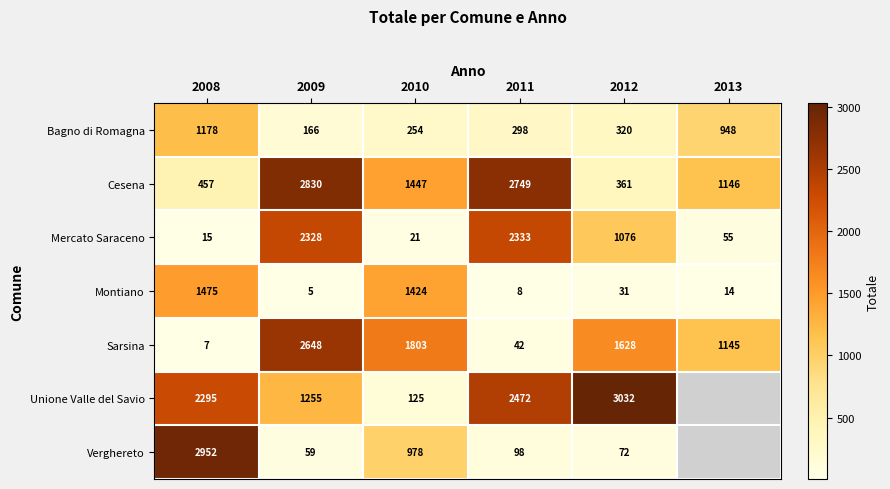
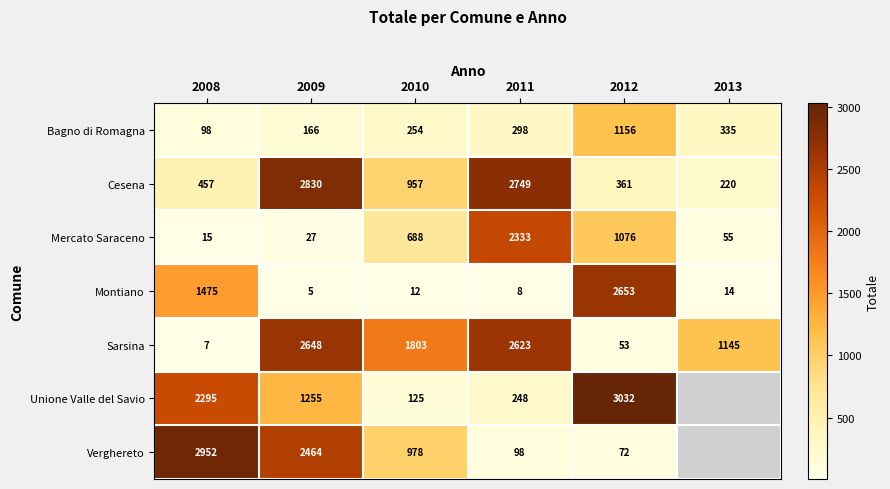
Bagno di Romagna, 2008: 1178 -> 98
Bagno di Romagna, 2012: 320 -> 1156
Bagno di Romagna, 2013: 948 -> 335
Cesena, 2010: 1447 -> 957
Cesena, 2013: 1146 -> 220
Mercato Saraceno, 2009: 2328 -> 27
Mercato Saraceno, 2010: 21 -> 688
Montiano, 2010: 1424 -> 12
Montiano, 2012: 31 -> 2653
Sarsina, 2011: 42 -> 2623
Sarsina, 2012: 1628 -> 53
Unione Valle del Savio, 2011: 2472 -> 248
Verghereto, 2009: 59 -> 2464
